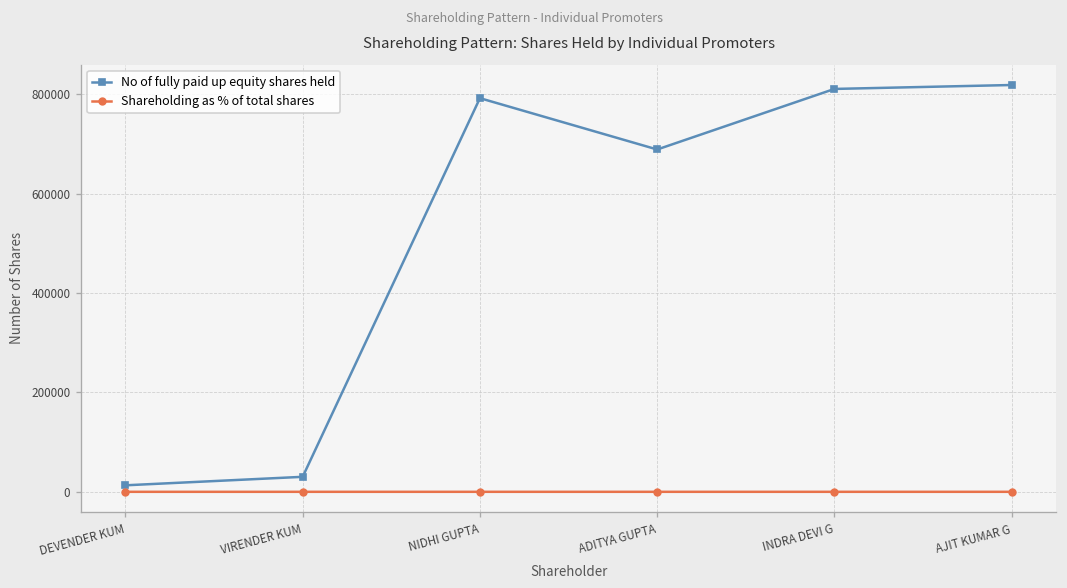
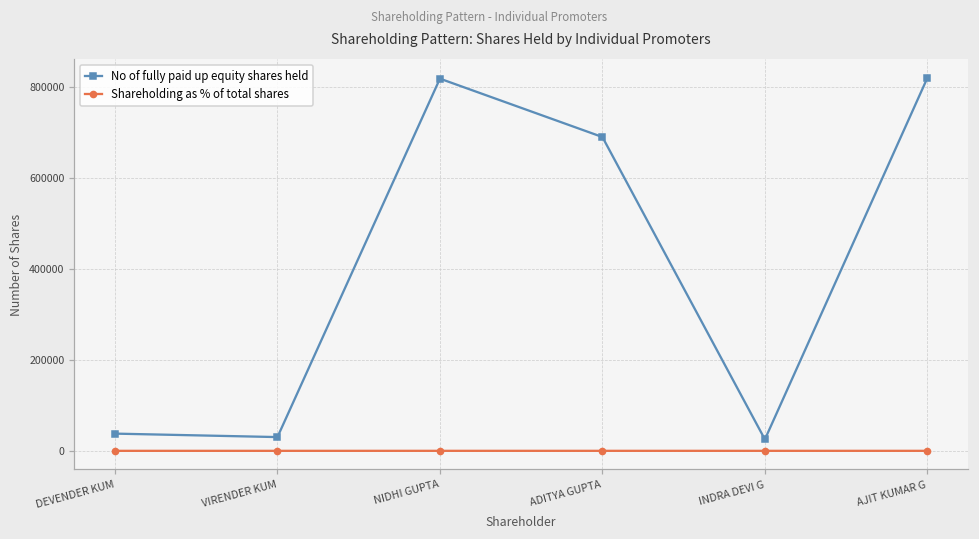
No of fully paid up equity shares held, DEVENDER KUM: 10000 -> 40000
No of fully paid up equity shares held, NIDHI GUPTA: 790000 -> 820000
No of fully paid up equity shares held, INDRA DEVI G: 810000 -> 30000
